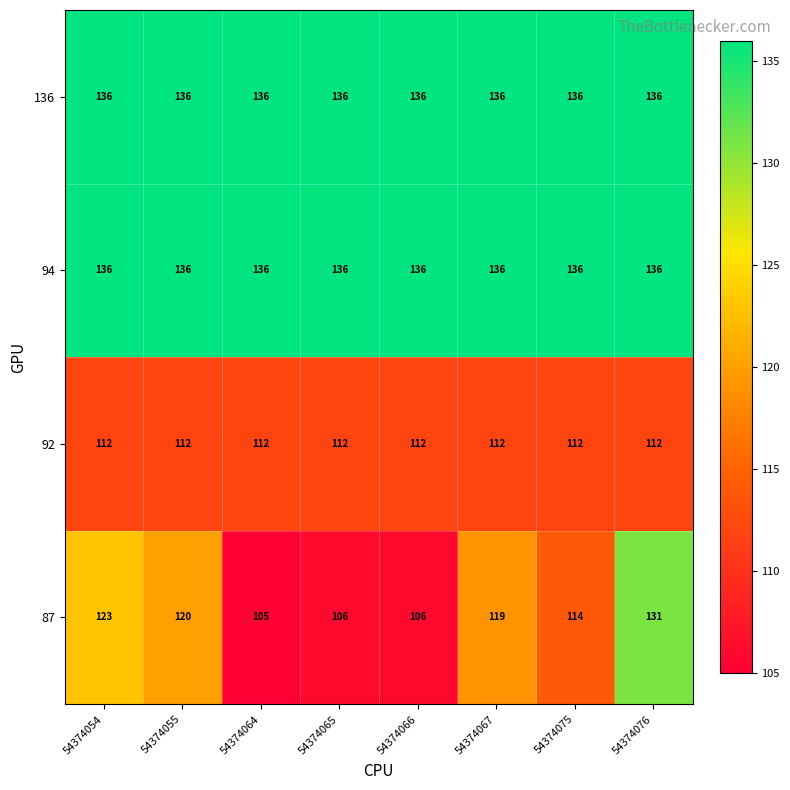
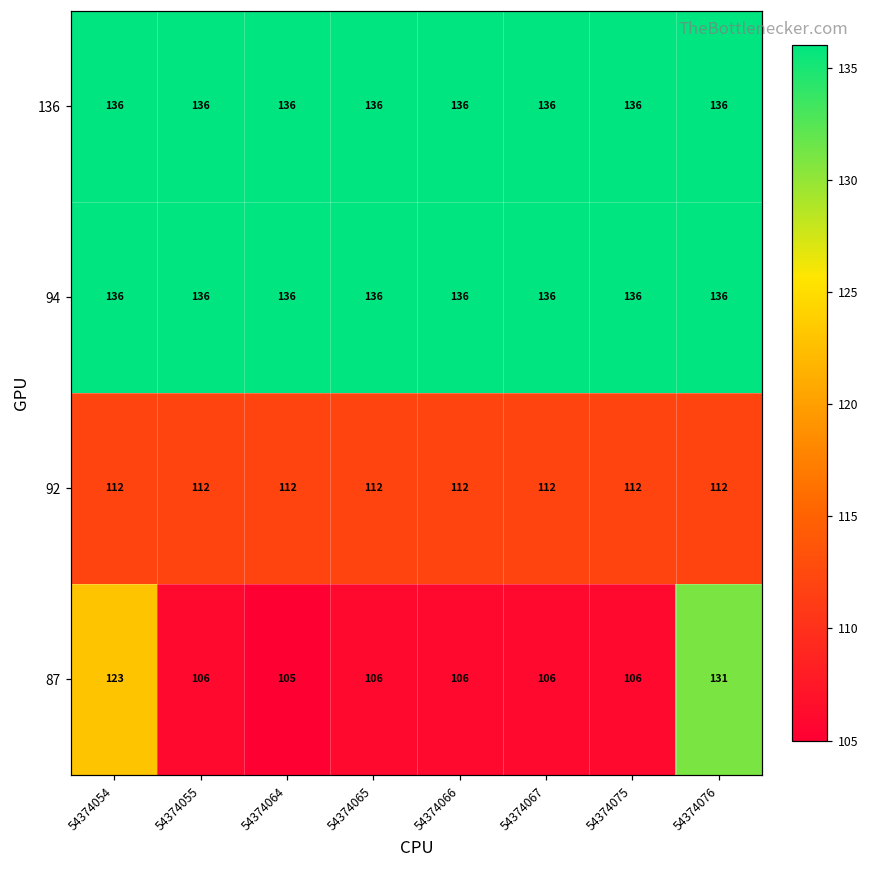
87, 54374055: 120 -> 106
87, 54374067: 119 -> 106
87, 54374075: 114 -> 106
